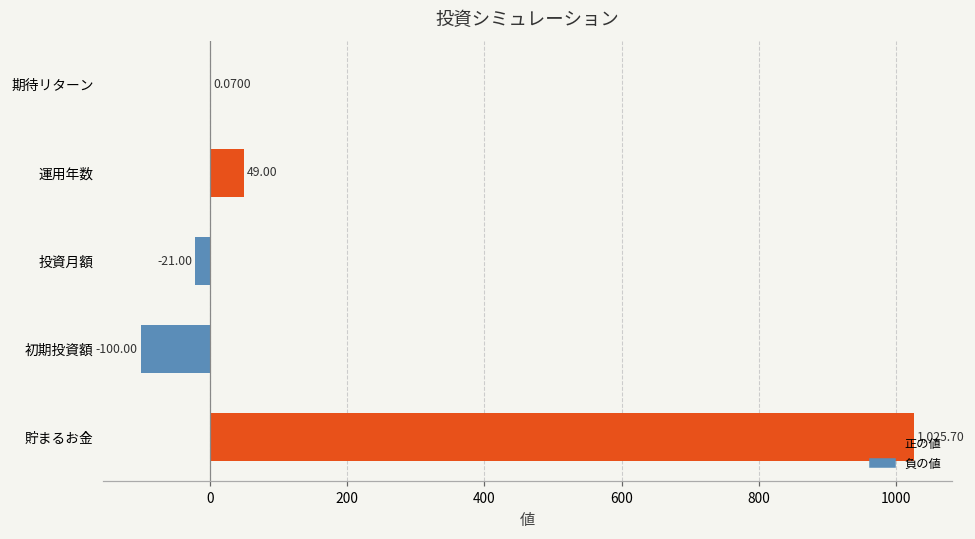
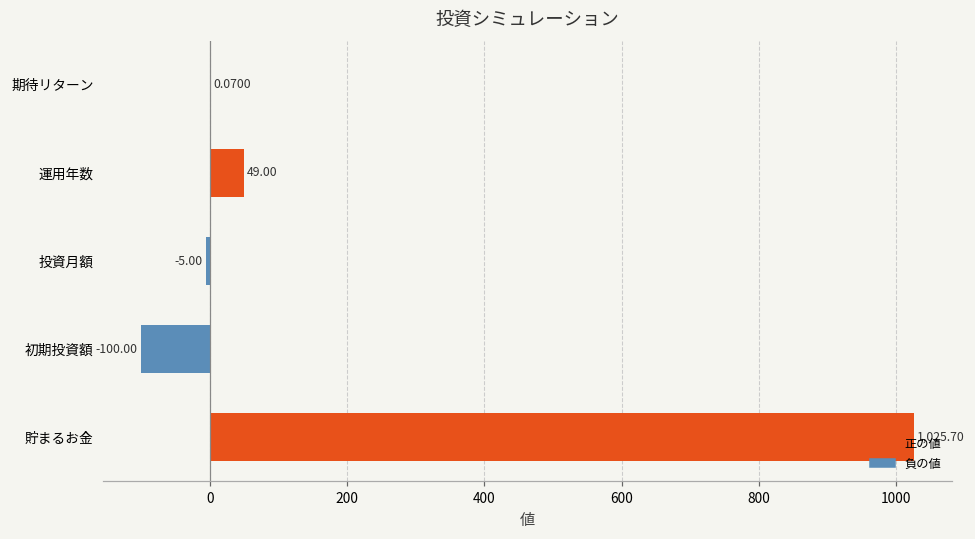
投資月額: -21.00 -> -5.00
